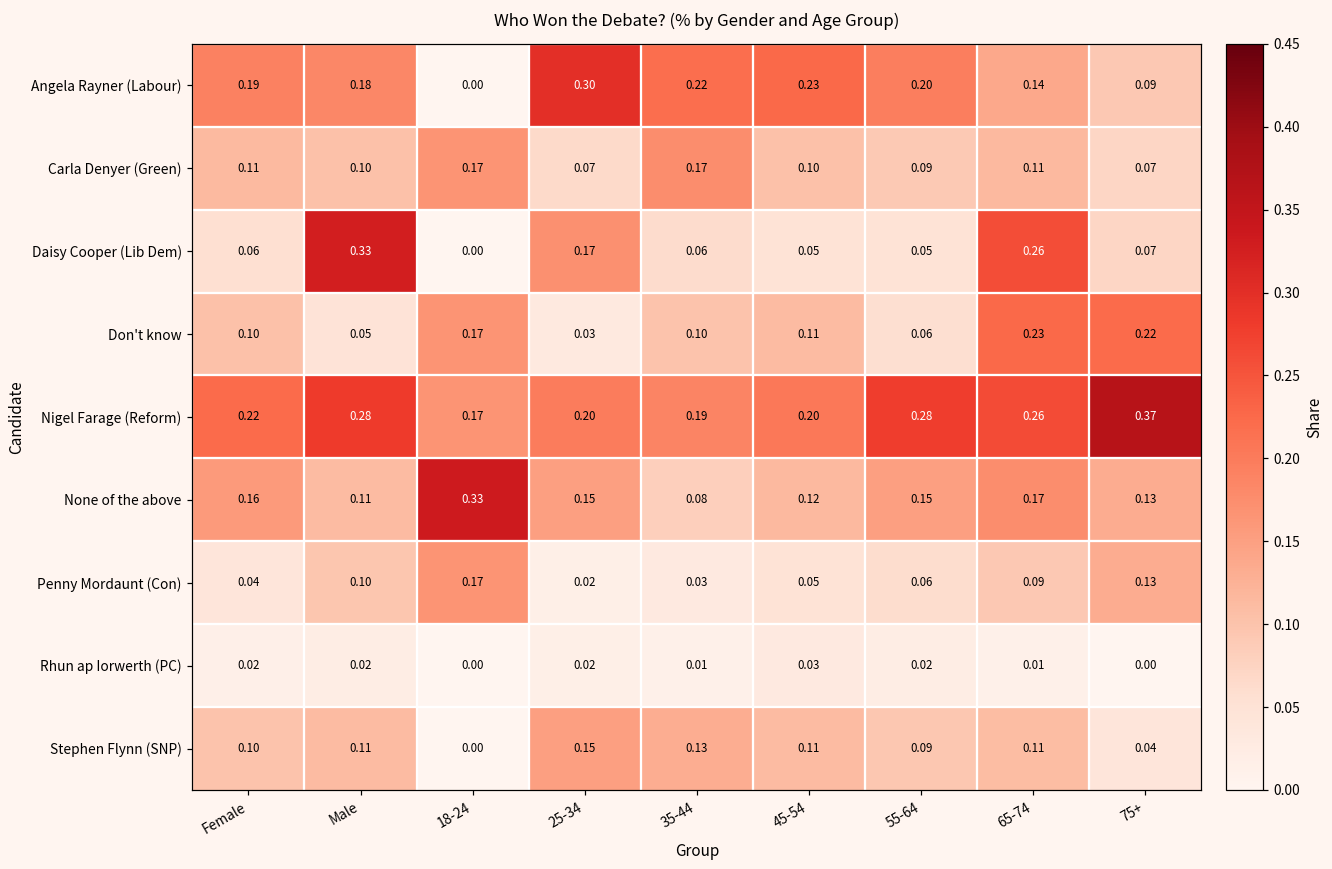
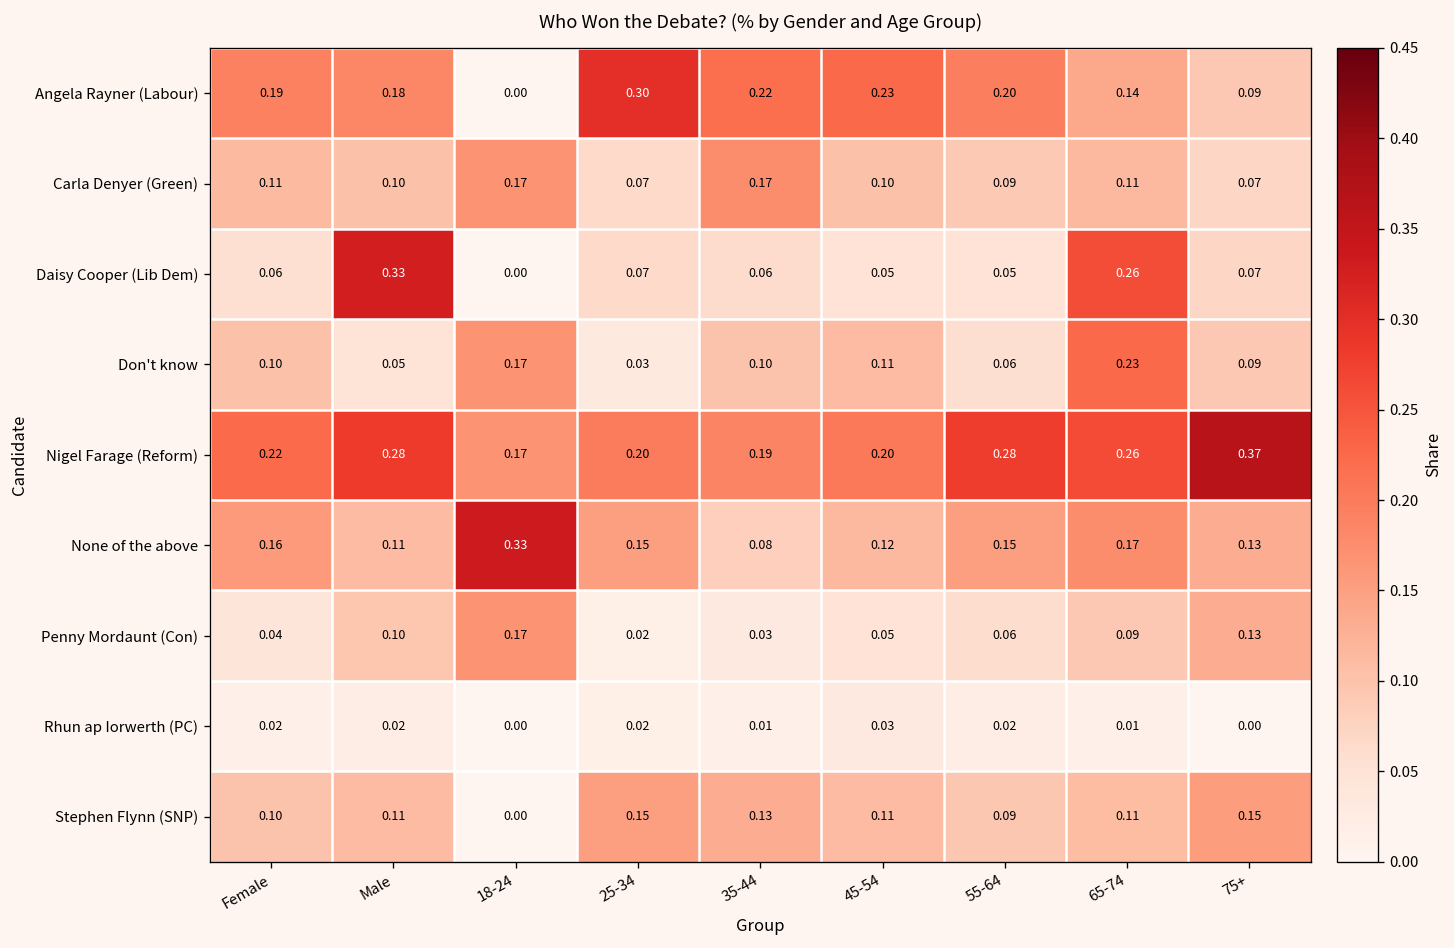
Daisy Cooper (Lib Dem), 25-34: 0.17 -> 0.07
Don't know, 75+: 0.22 -> 0.09
Stephen Flynn (SNP), 75+: 0.04 -> 0.15
